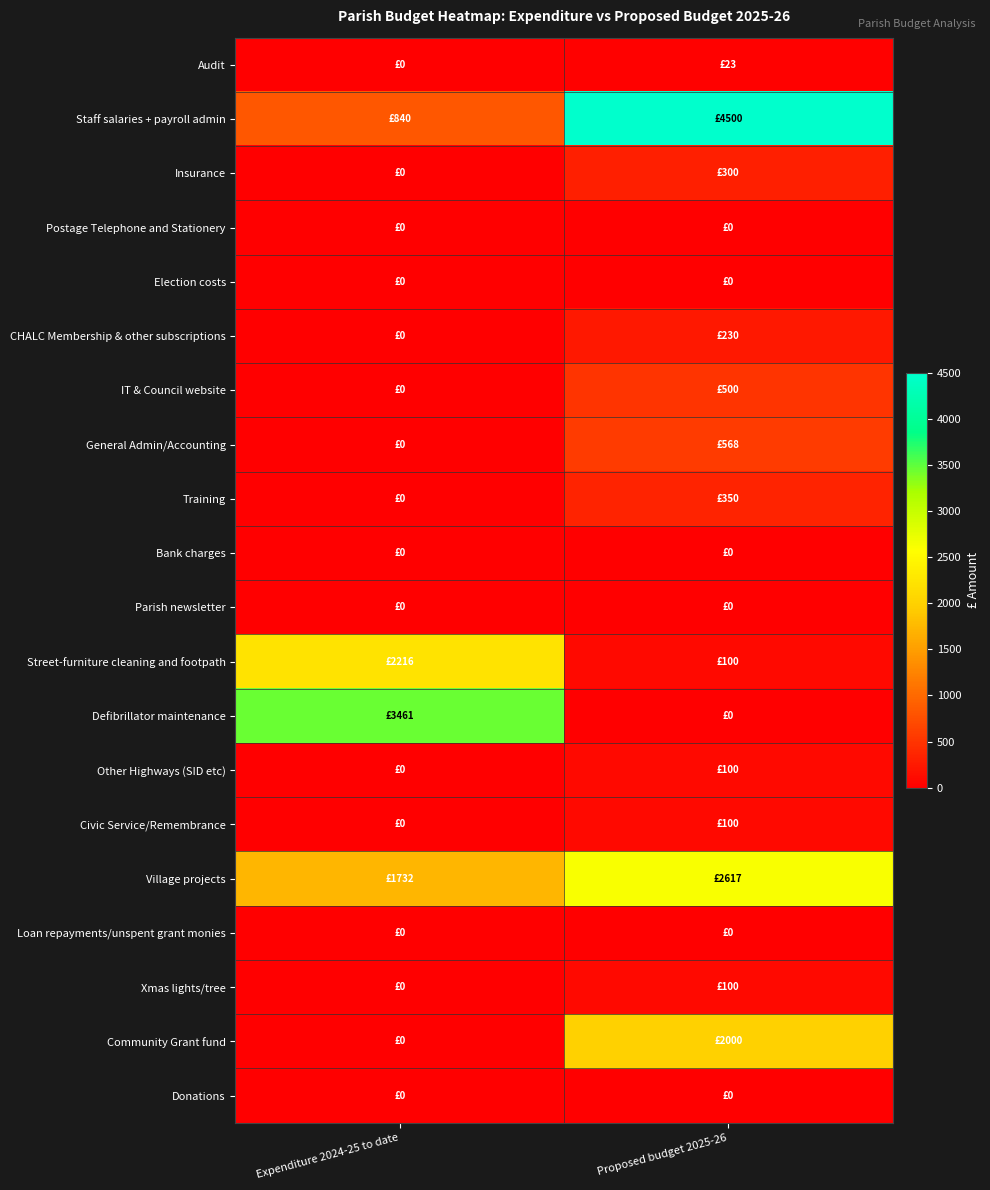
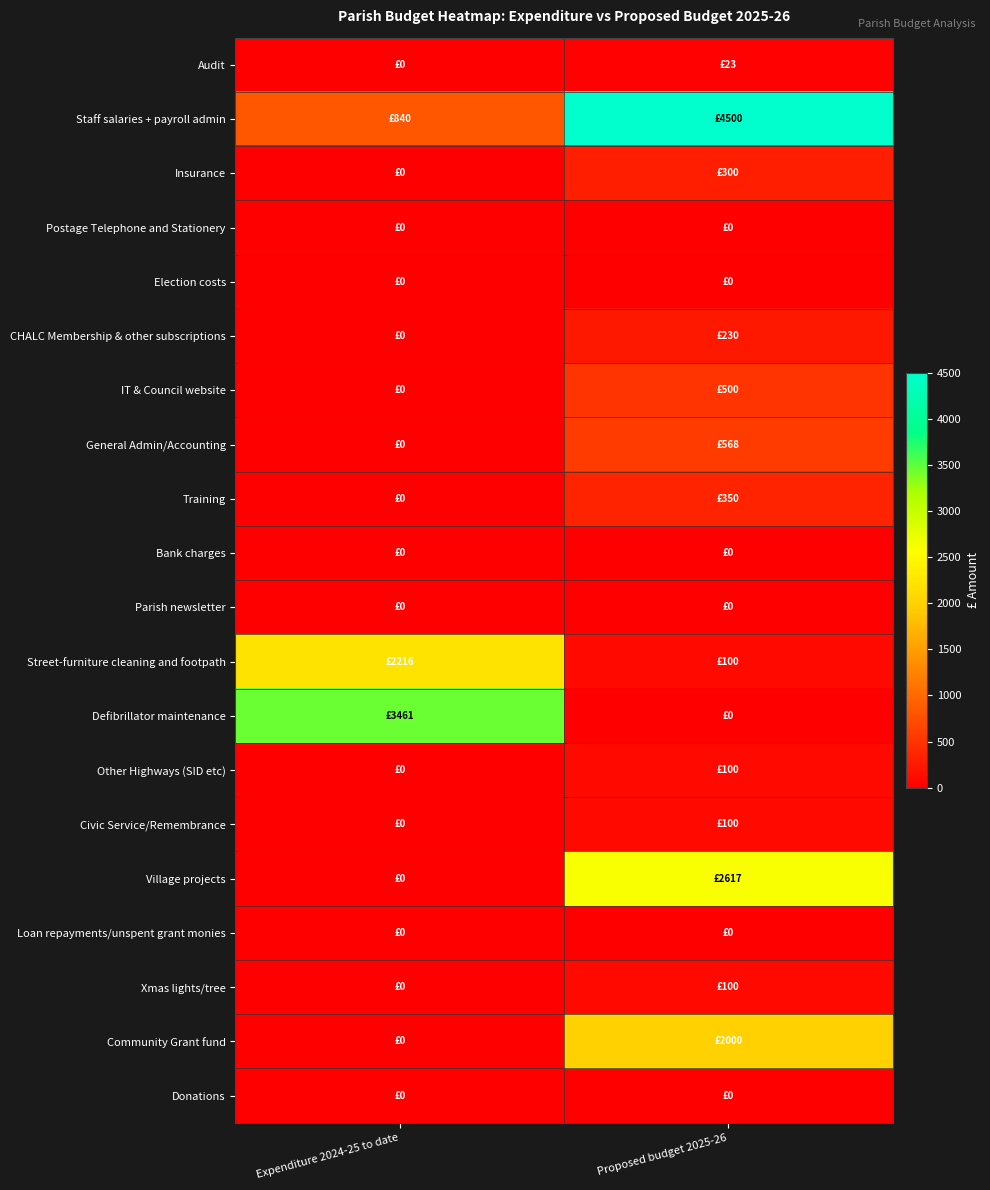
Village projects, Expenditure 2024-25 to date: £1732 -> £0
